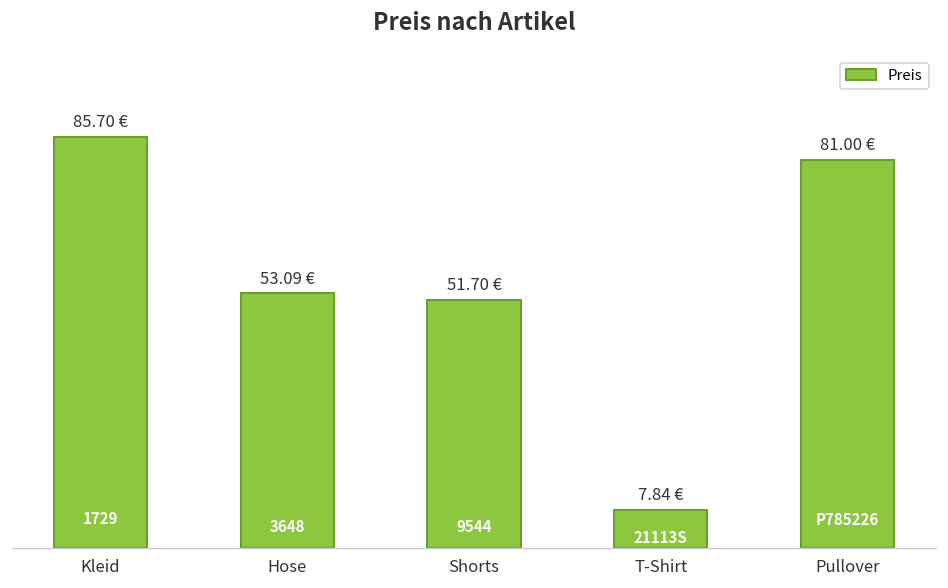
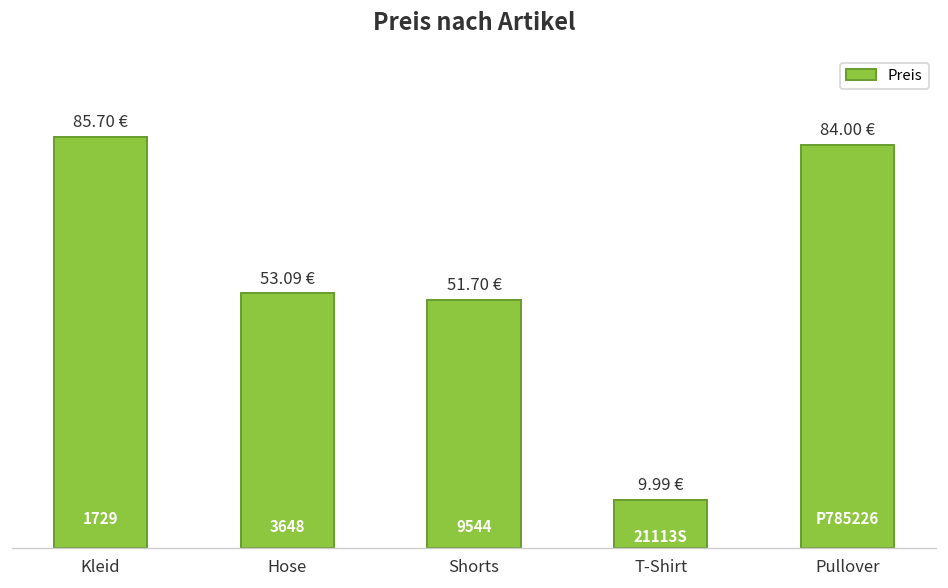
T-Shirt: 7.84 -> 9.99
Pullover: 81.00 -> 84.00
